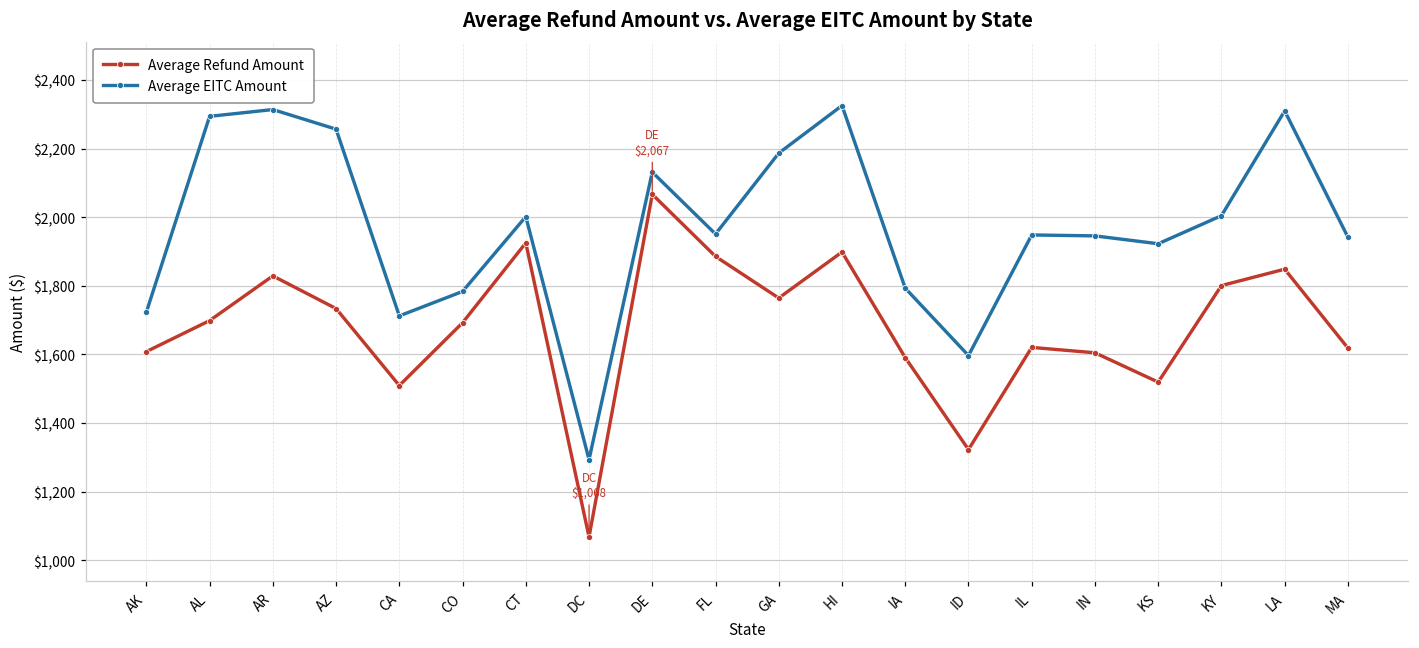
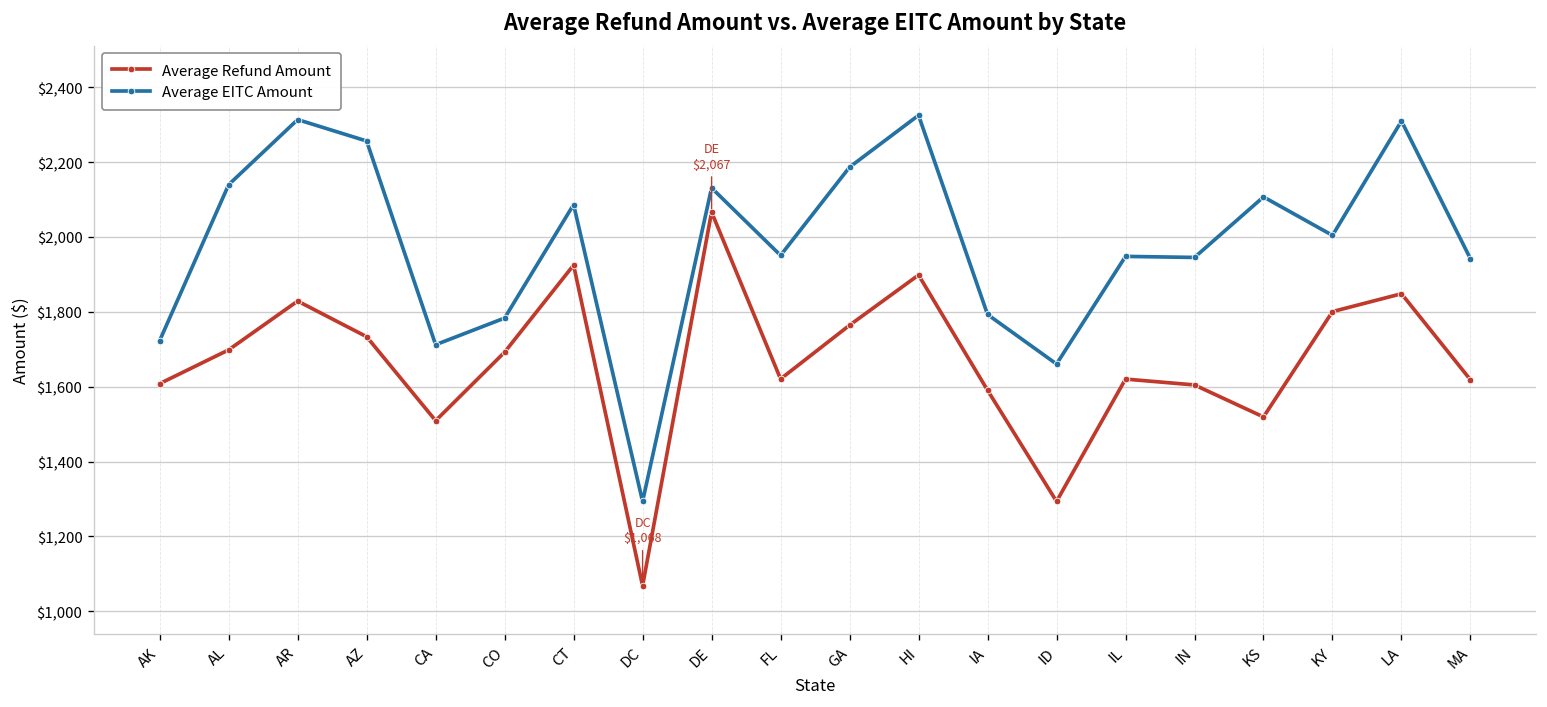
Average EITC Amount, AL: $2,290 -> $2,140
Average EITC Amount, CT: $2,000 -> $2,090
Average Refund Amount, FL: $1,890 -> $1,620
Average Refund Amount, ID: $1,320 -> $1,290
Average EITC Amount, ID: $1,600 -> $1,660
Average EITC Amount, KS: $1,920 -> $2,110
